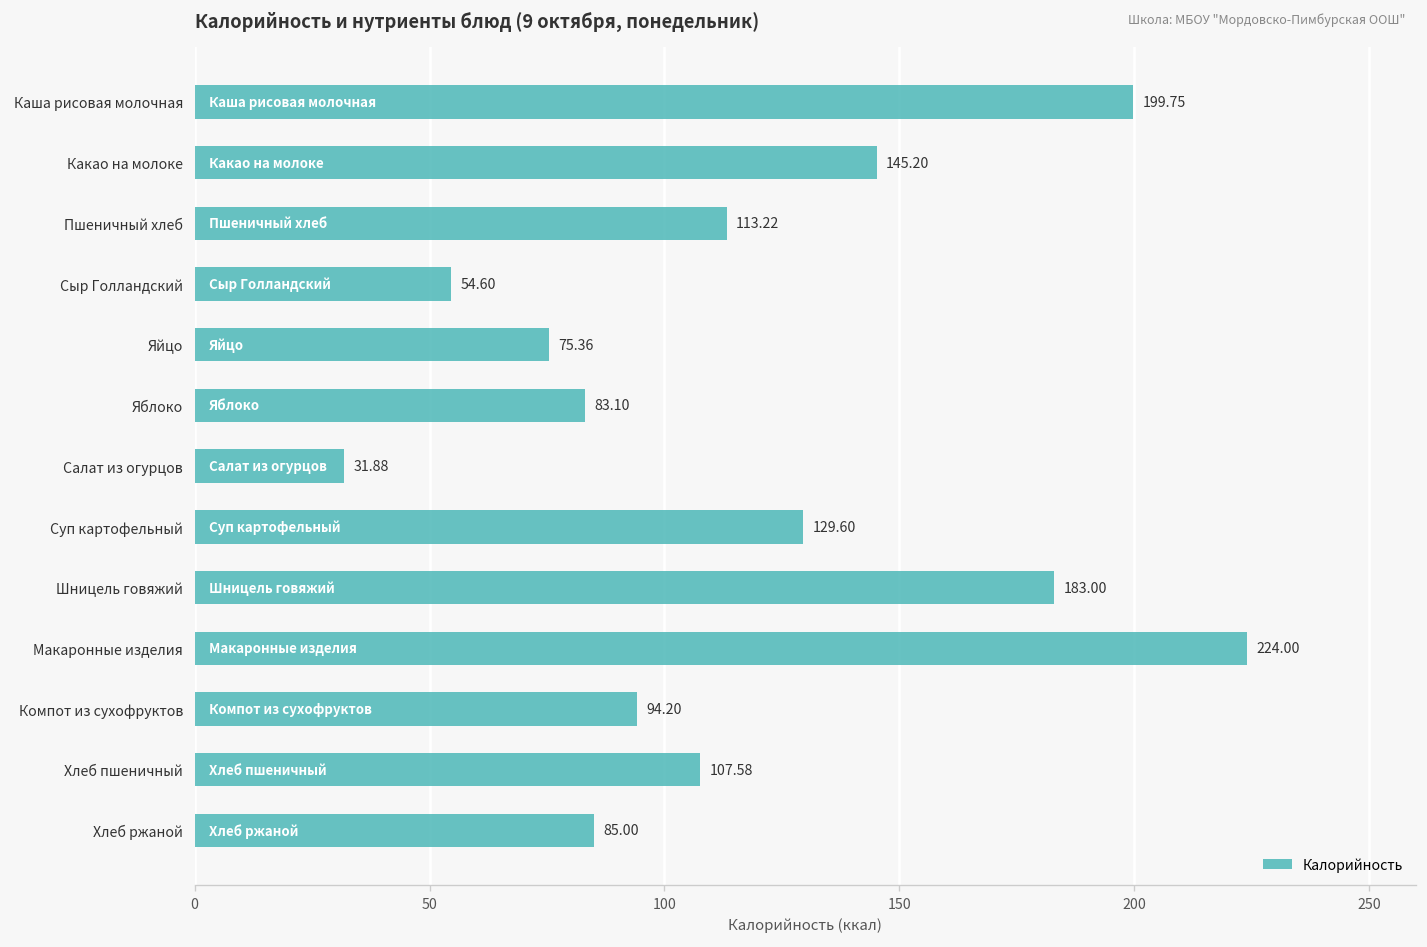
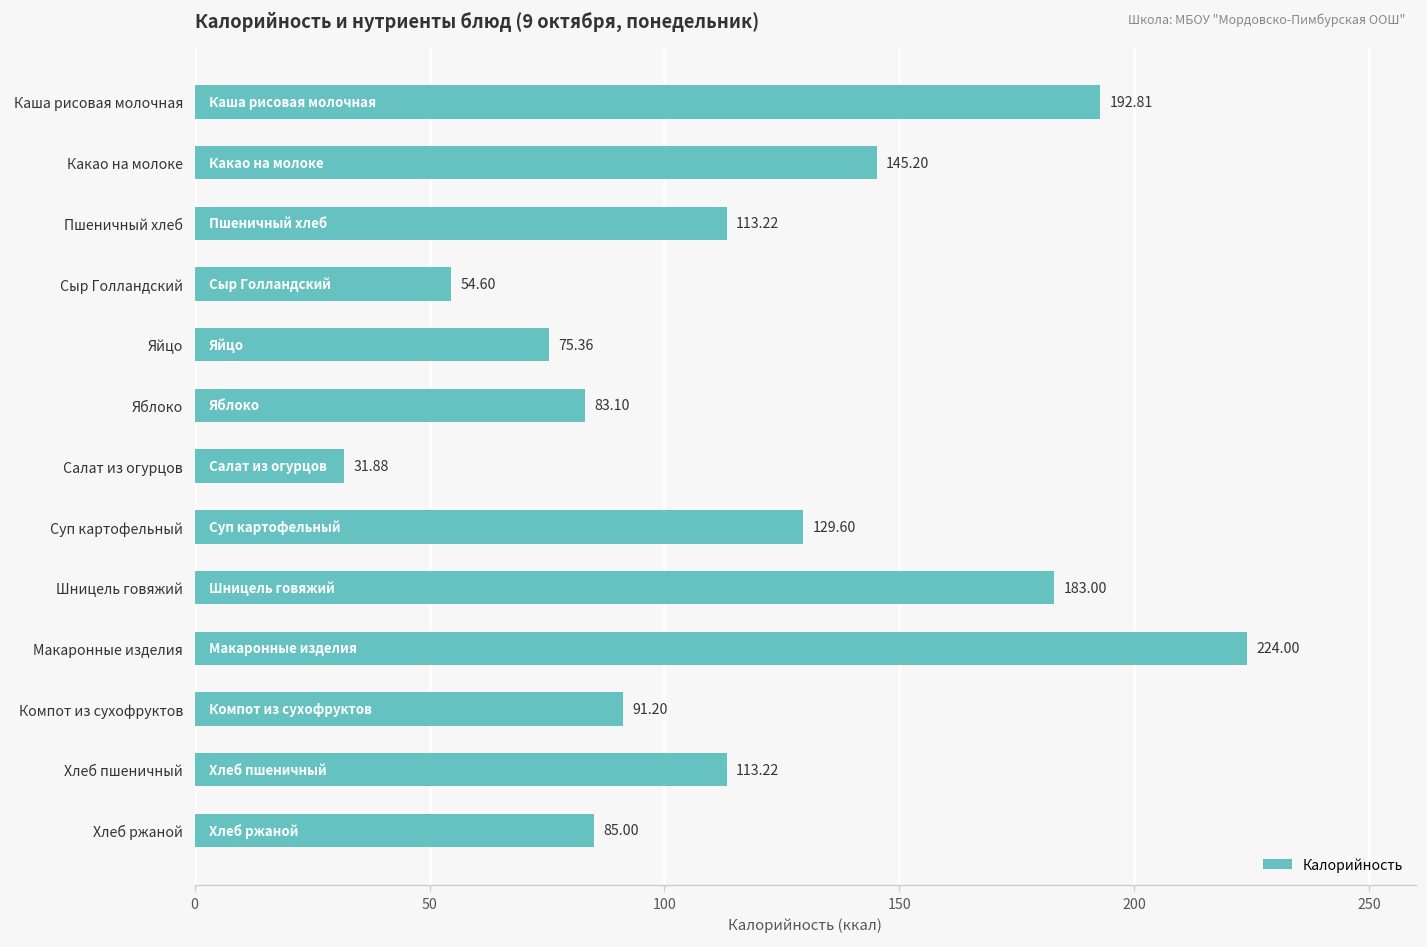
Каша рисовая молочная: 199.75 -> 192.81
Компот из сухофруктов: 94.20 -> 91.20
Хлеб пшеничный: 107.58 -> 113.22
